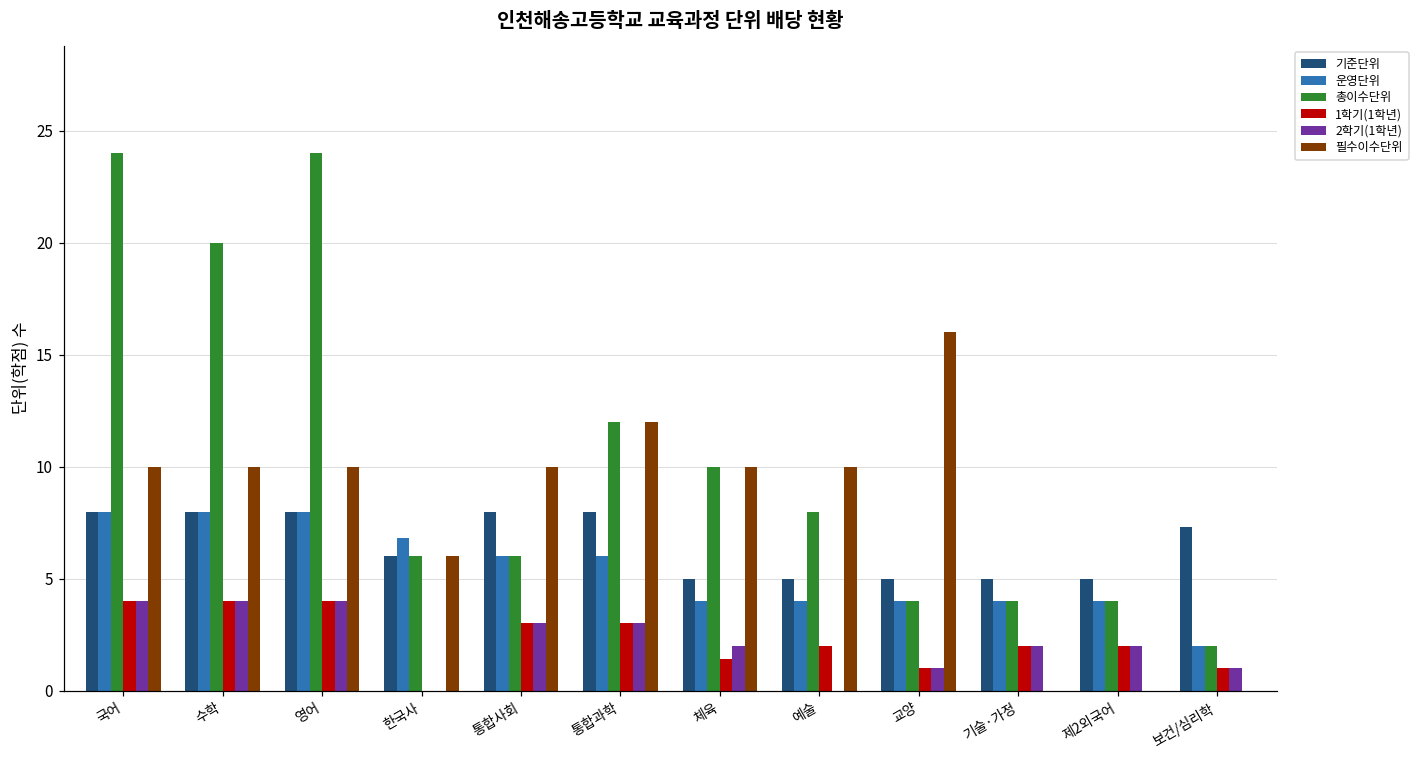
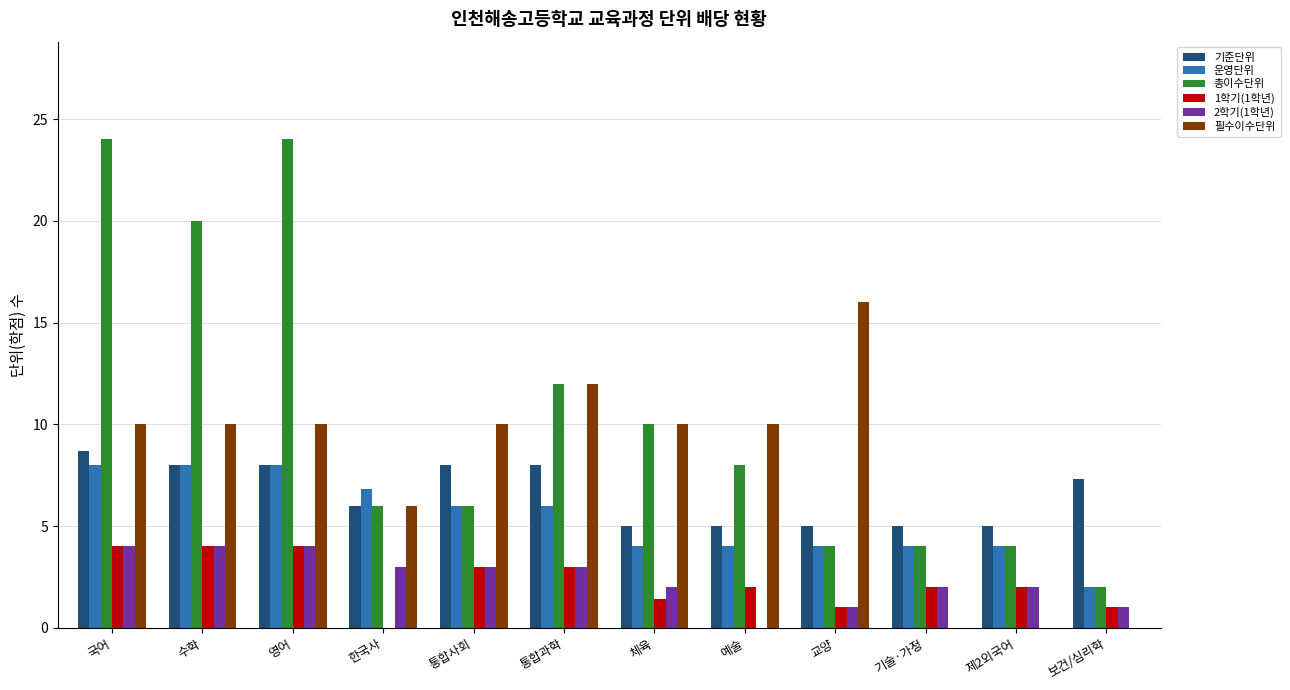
기준단위, 국어: 8.0 -> 8.7
2학기(1학년), 한국사: 0 -> 3
